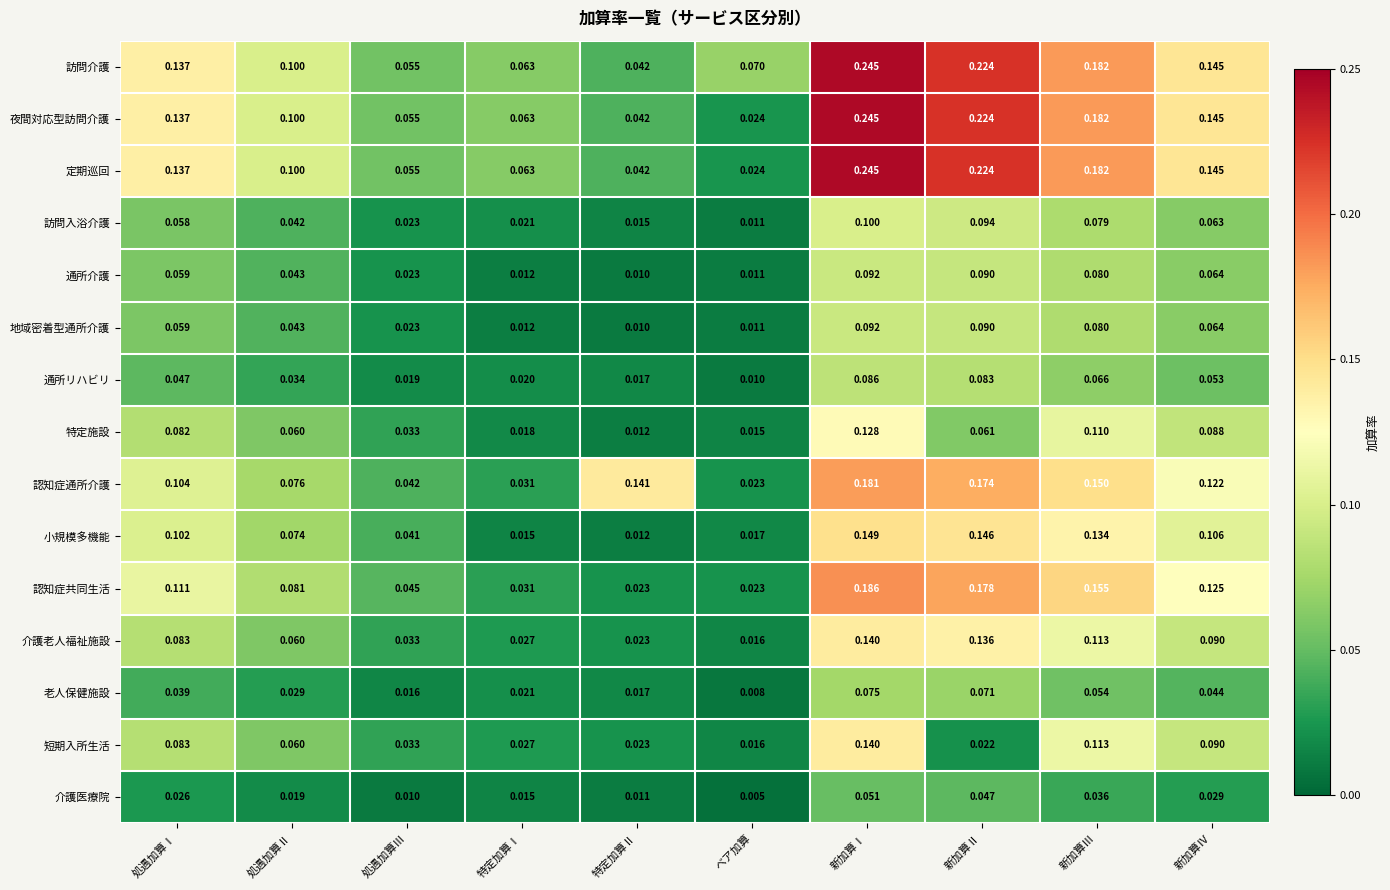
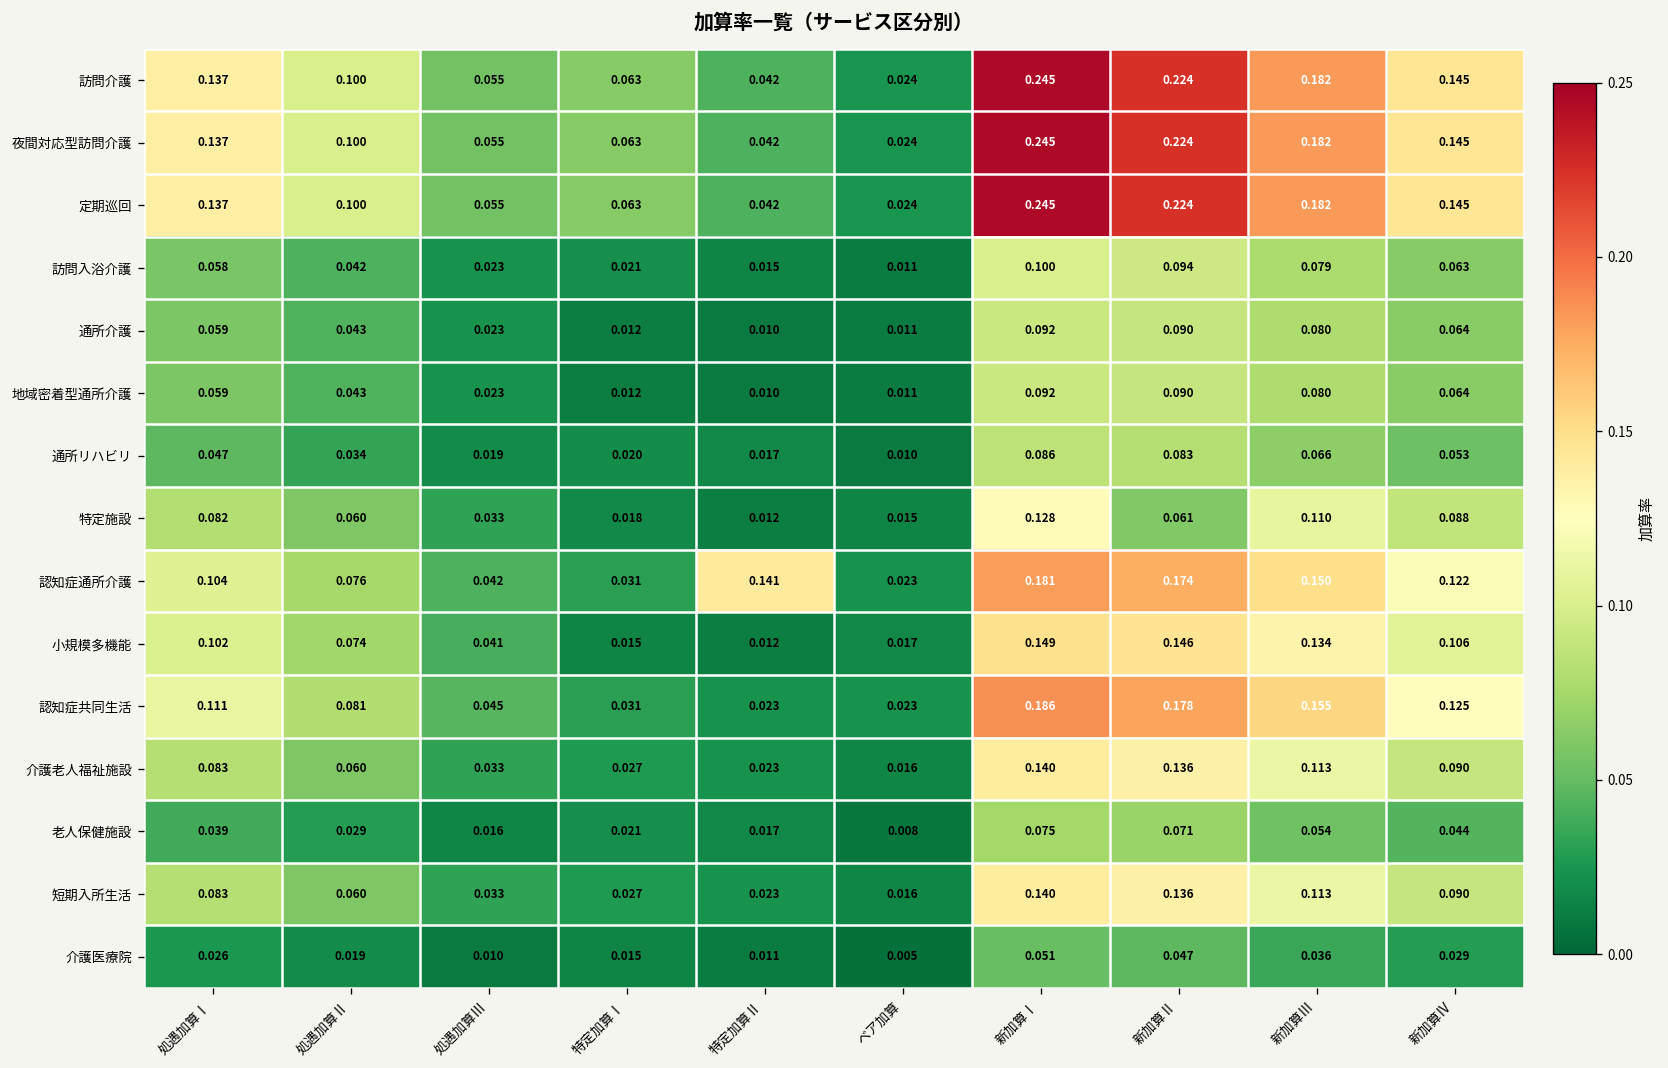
訪問介護, ベア加算: 0.070 -> 0.024
短期入所生活, 新加算Ⅱ: 0.022 -> 0.136
